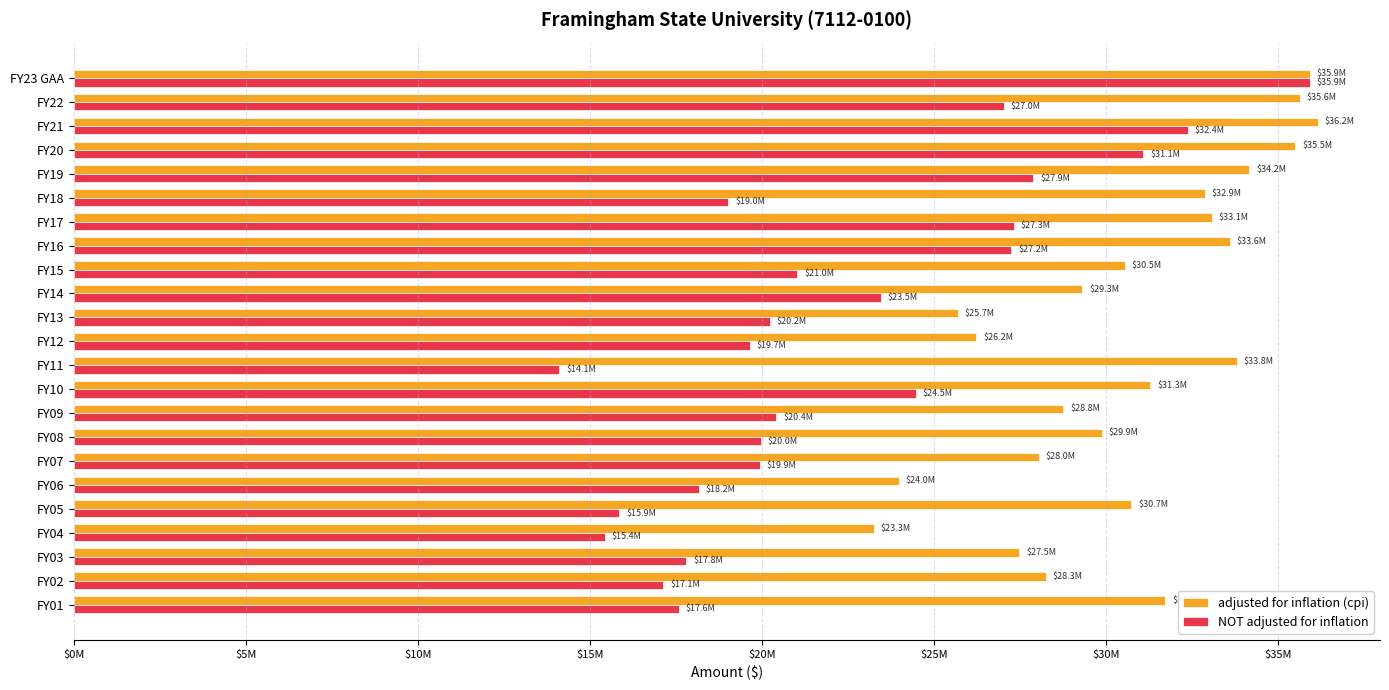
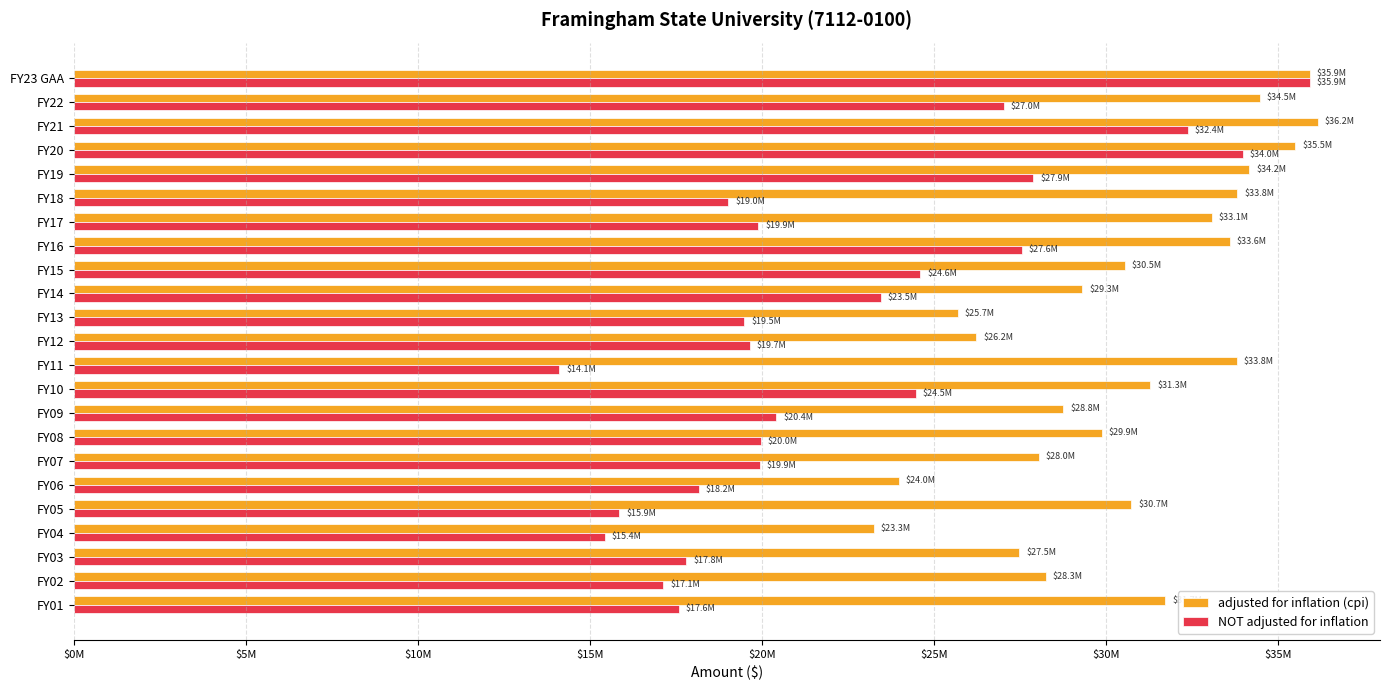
adjusted for inflation (cpi), FY22: $35.6M -> $34.5M
NOT adjusted for inflation, FY20: $31.1M -> $34.0M
adjusted for inflation (cpi), FY18: $32.9M -> $33.8M
NOT adjusted for inflation, FY17: $27.3M -> $19.9M
NOT adjusted for inflation, FY16: $27.2M -> $27.6M
NOT adjusted for inflation, FY15: $21.0M -> $24.6M
NOT adjusted for inflation, FY13: $20.2M -> $19.5M
